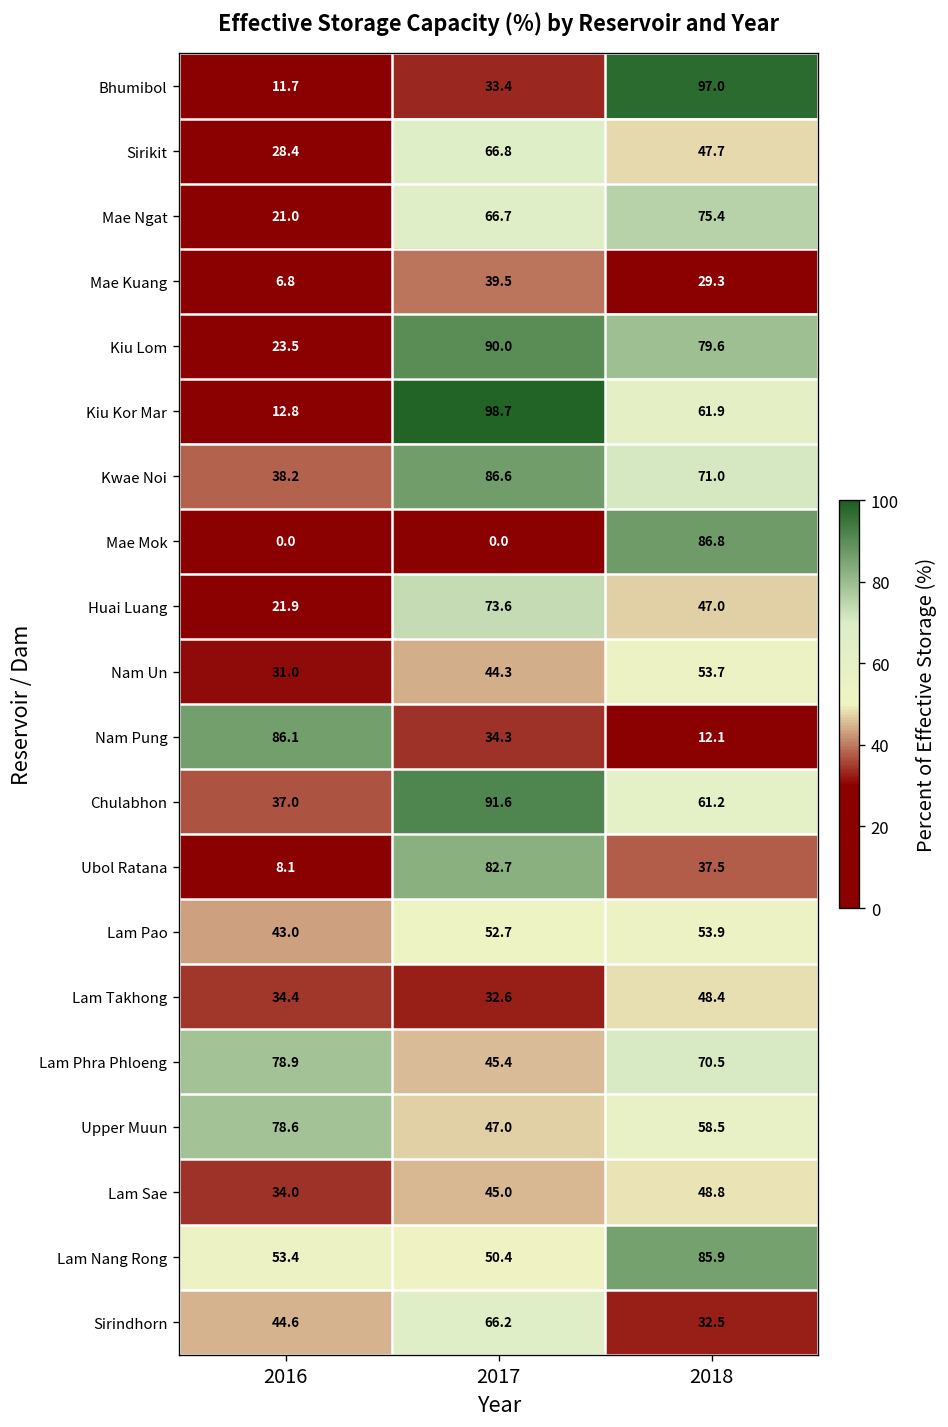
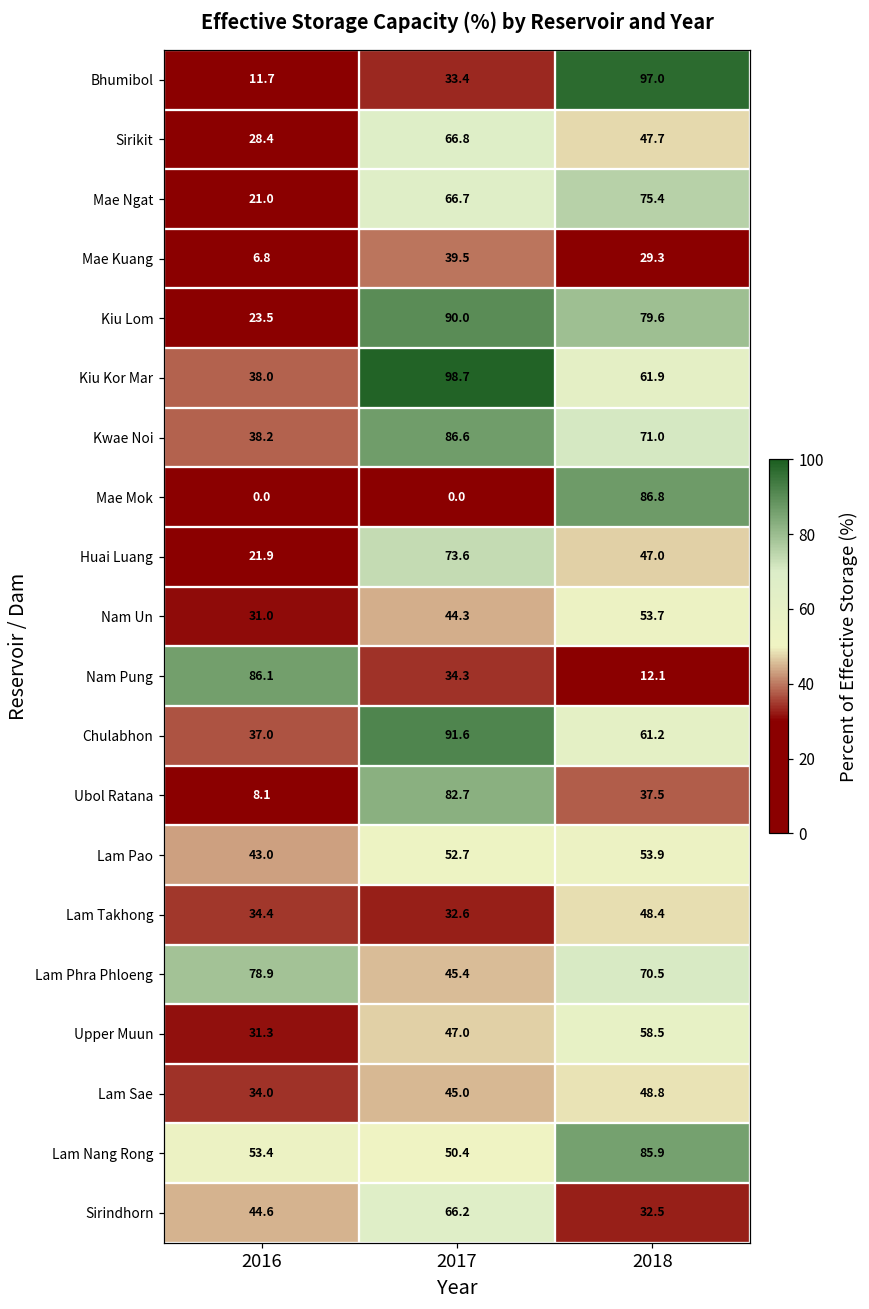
Kiu Kor Mar, 2016: 12.8 -> 38.0
Upper Muun, 2016: 78.6 -> 31.3
